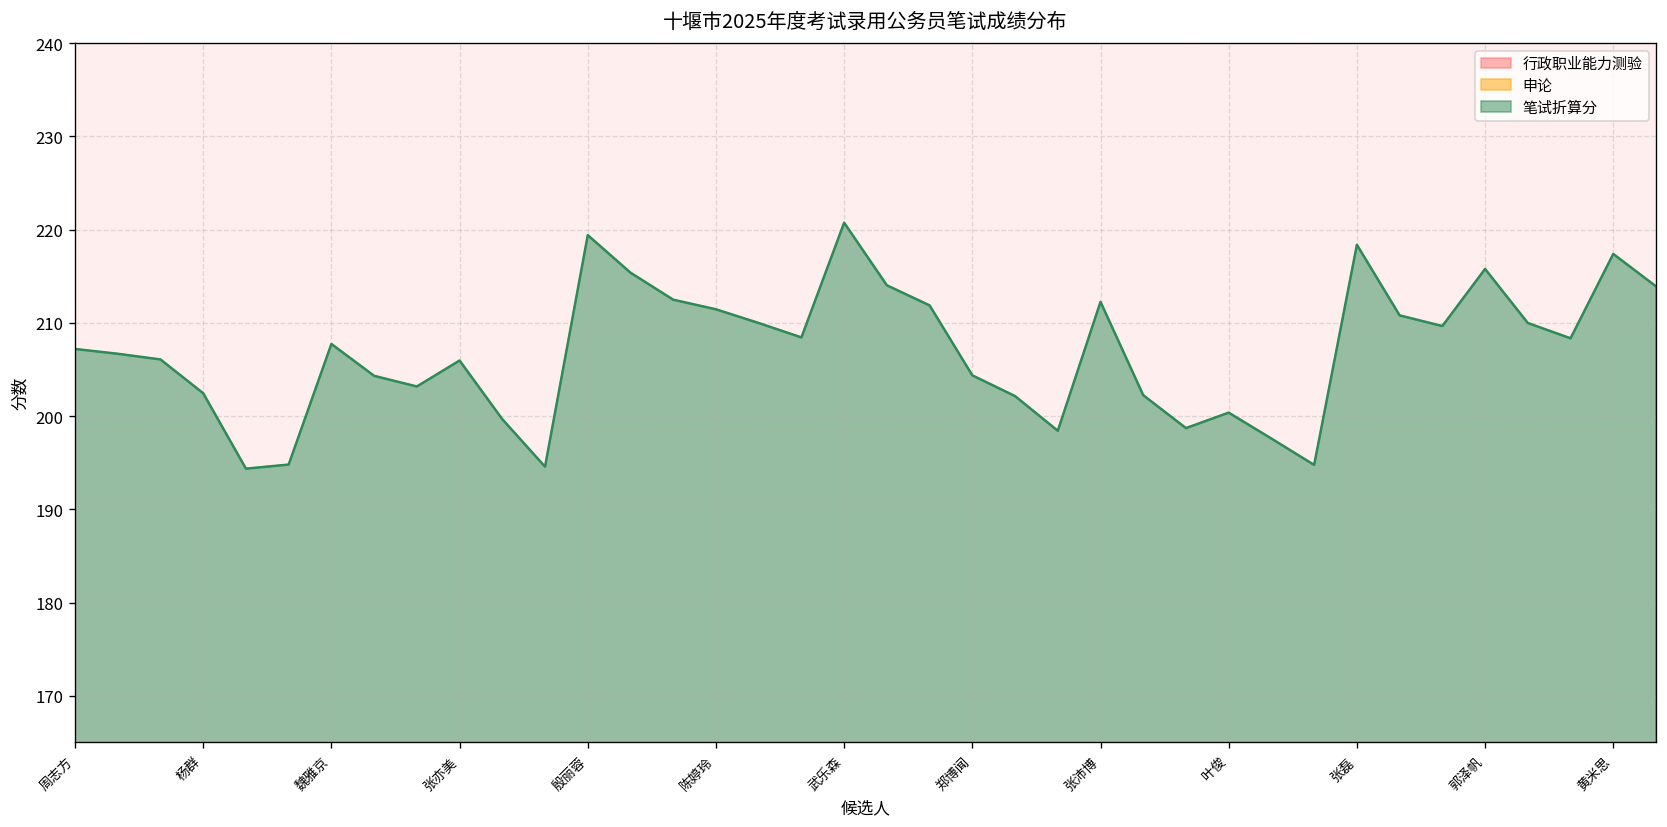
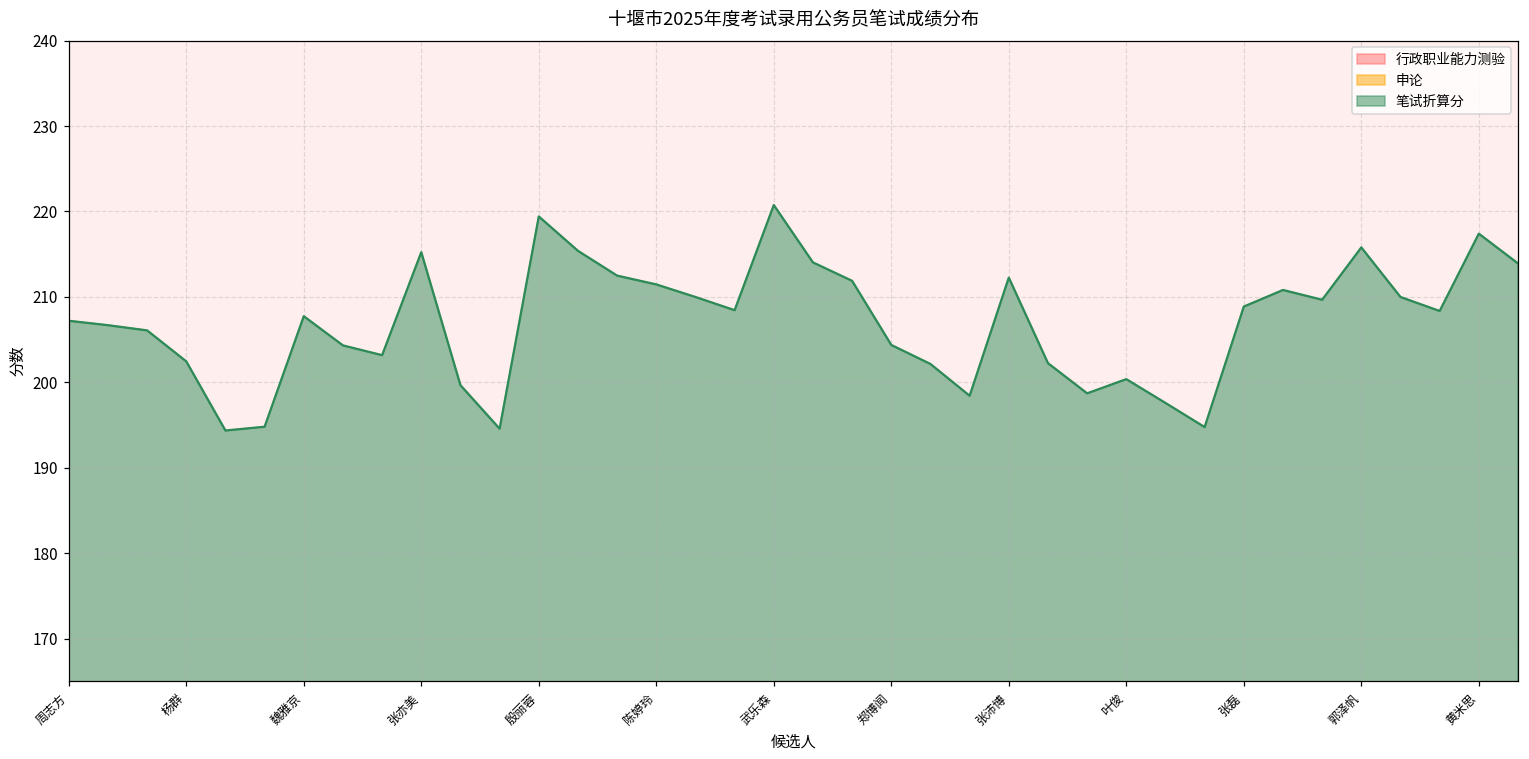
笔试折算分, 张亦美: 69 -> 78
笔试折算分, 张磊: 73 -> 63
